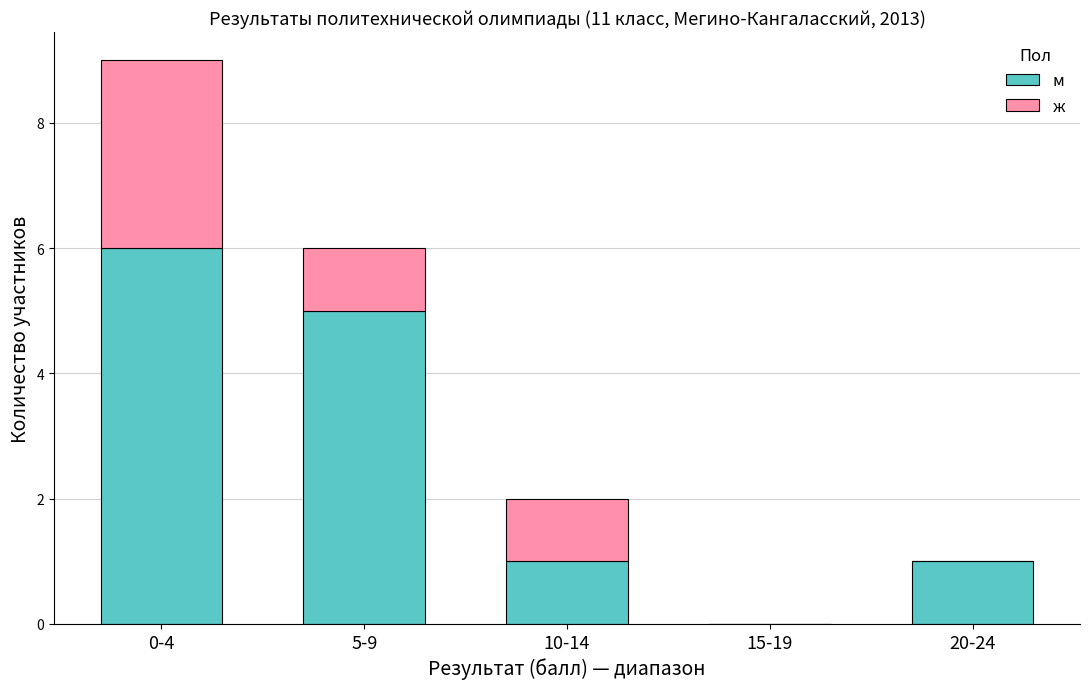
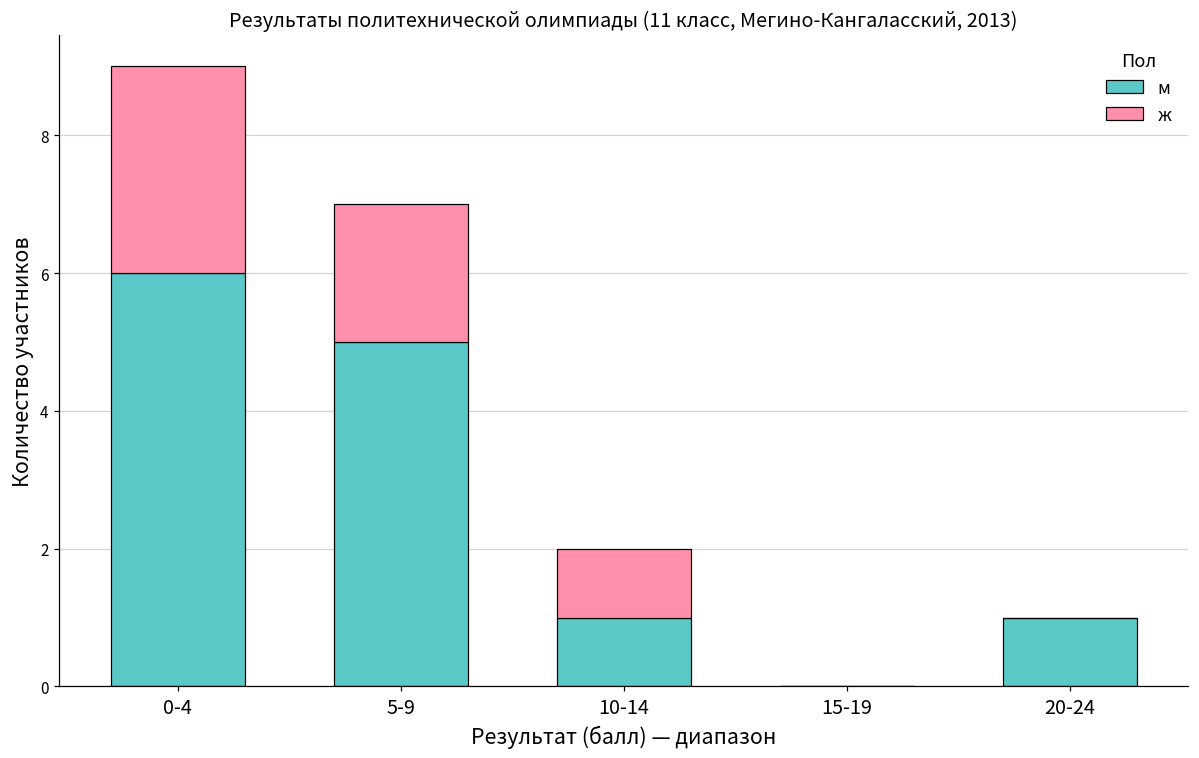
ж, 5-9: 1 -> 2
